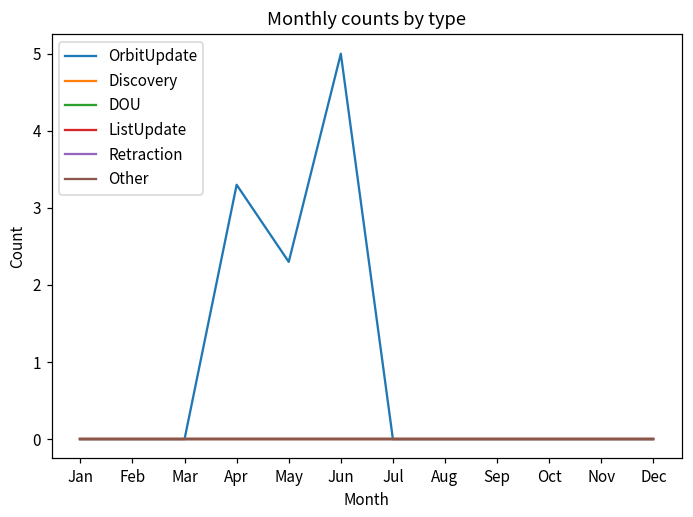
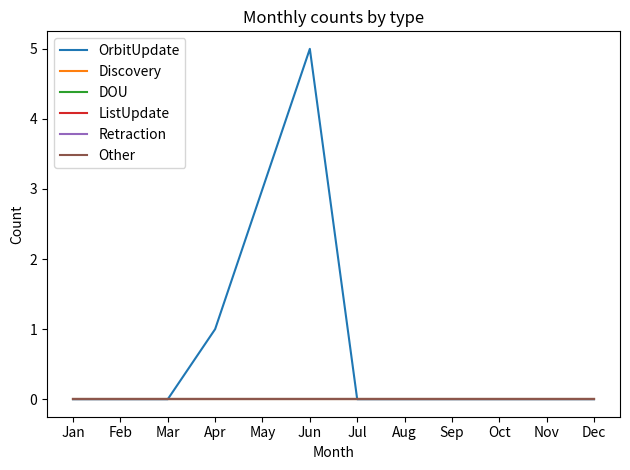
OrbitUpdate, Apr: 3.3 -> 1.0
OrbitUpdate, May: 2.3 -> 3.0
